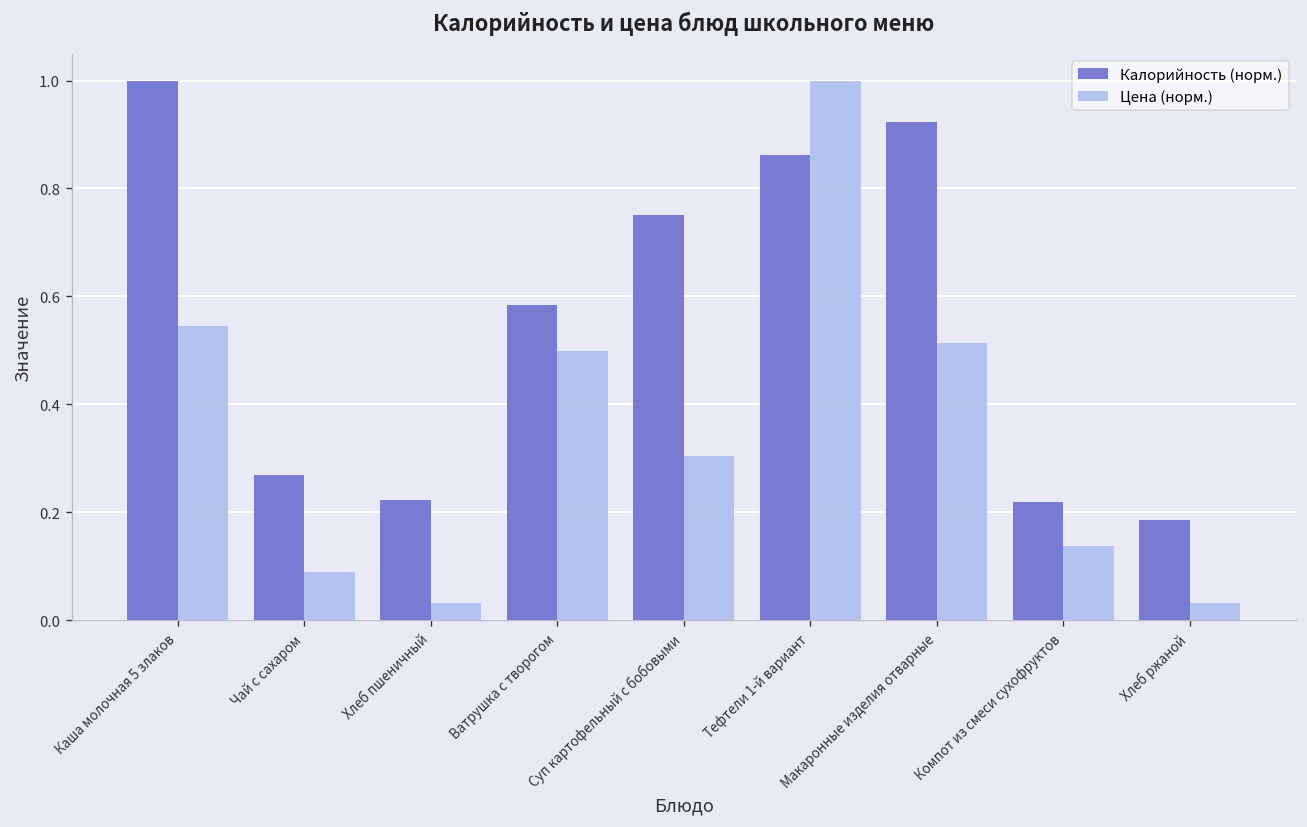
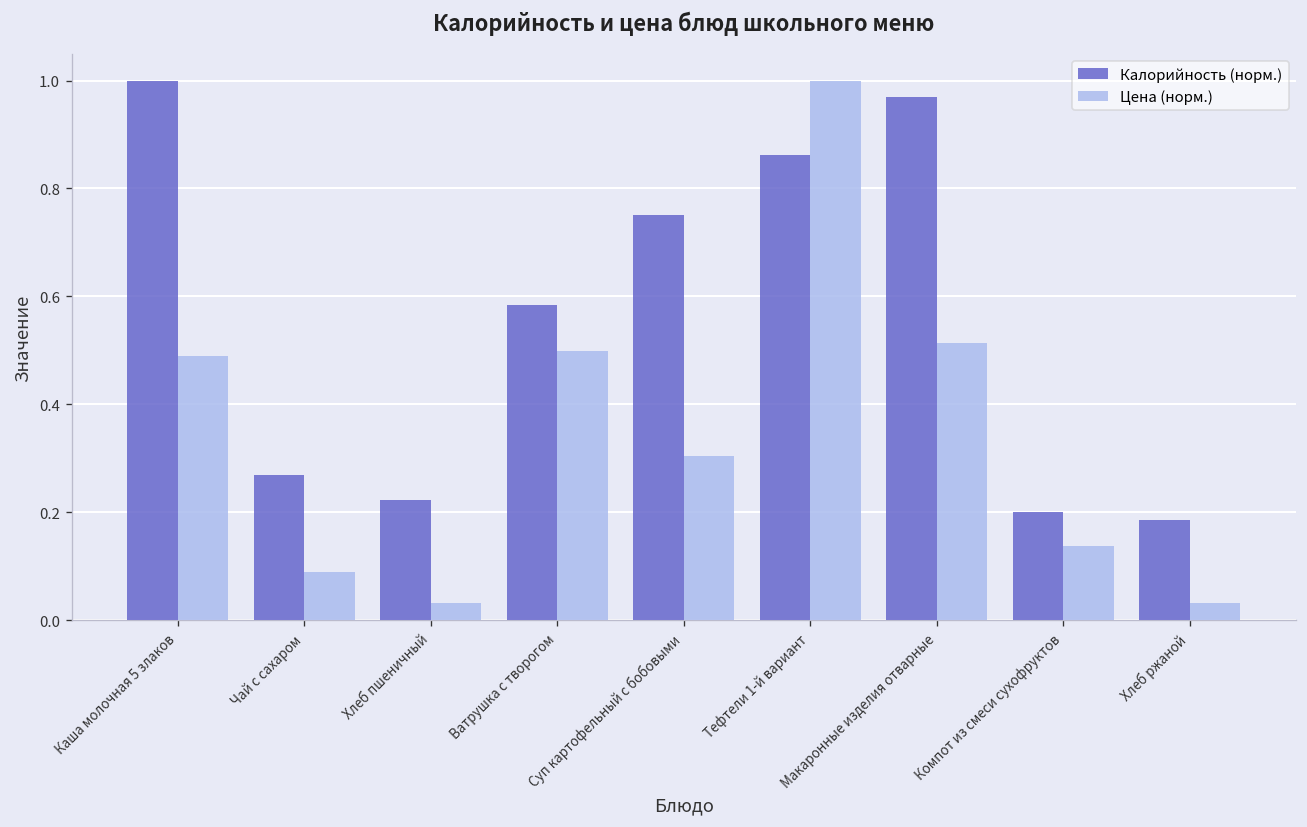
Цена (норм.), Каша молочная 5 злаков: 0.54 -> 0.49
Калорийность (норм.), Макаронные изделия отварные: 0.92 -> 0.97
Калорийность (норм.), Компот из смеси сухофруктов: 0.22 -> 0.20
